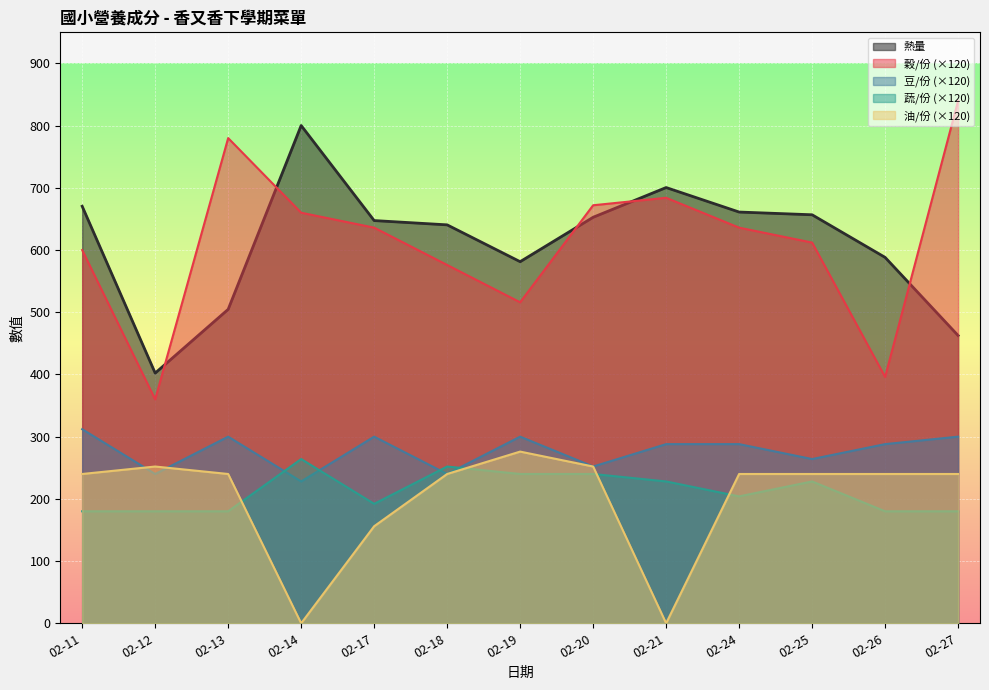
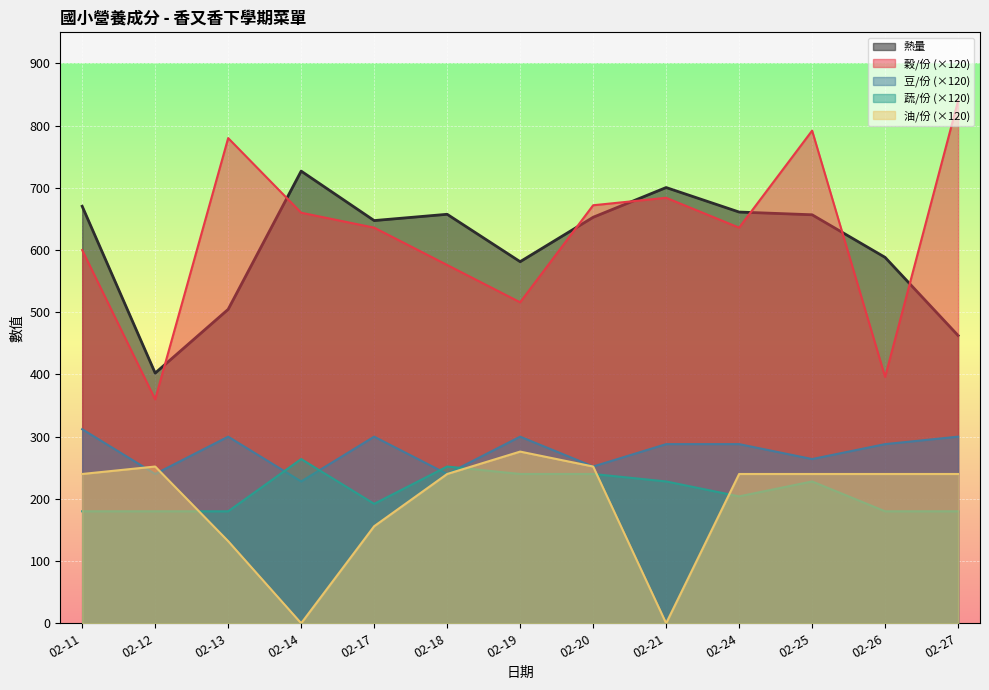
油/份 (×120), 02-13: 240 -> 130
熱量, 02-14: 800 -> 730
熱量, 02-18: 640 -> 660
穀/份 (×120), 02-25: 610 -> 790
